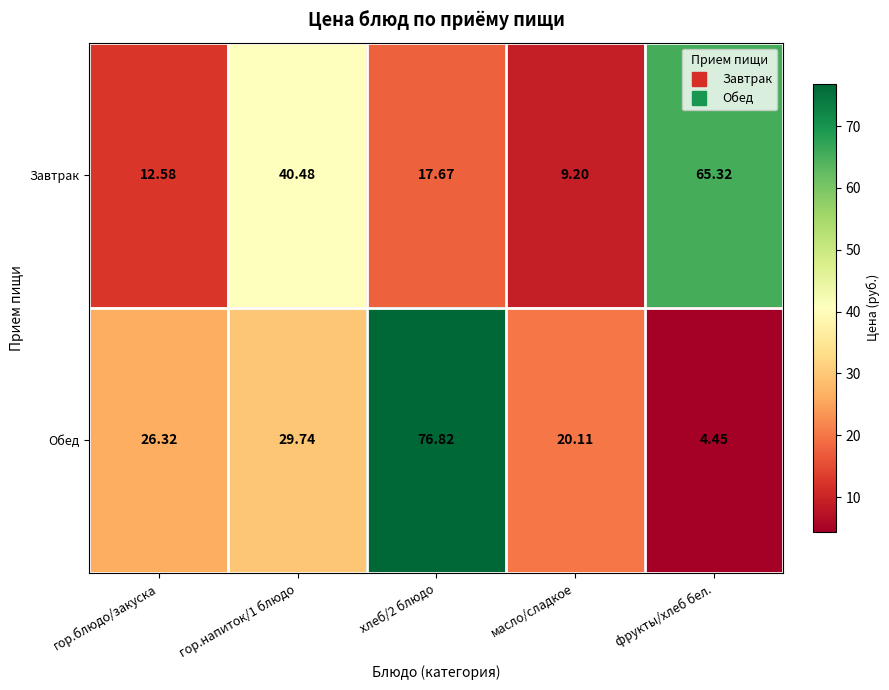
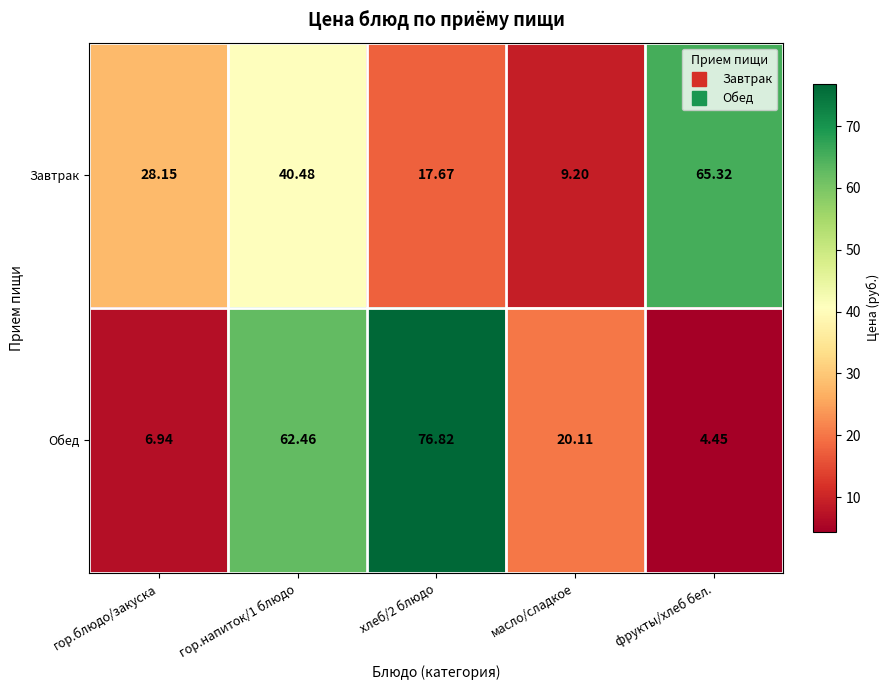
Завтрак, гор.блюдо/закуска: 12.58 -> 28.15
Обед, гор.блюдо/закуска: 26.32 -> 6.94
Обед, гор.напиток/1 блюдо: 29.74 -> 62.46
